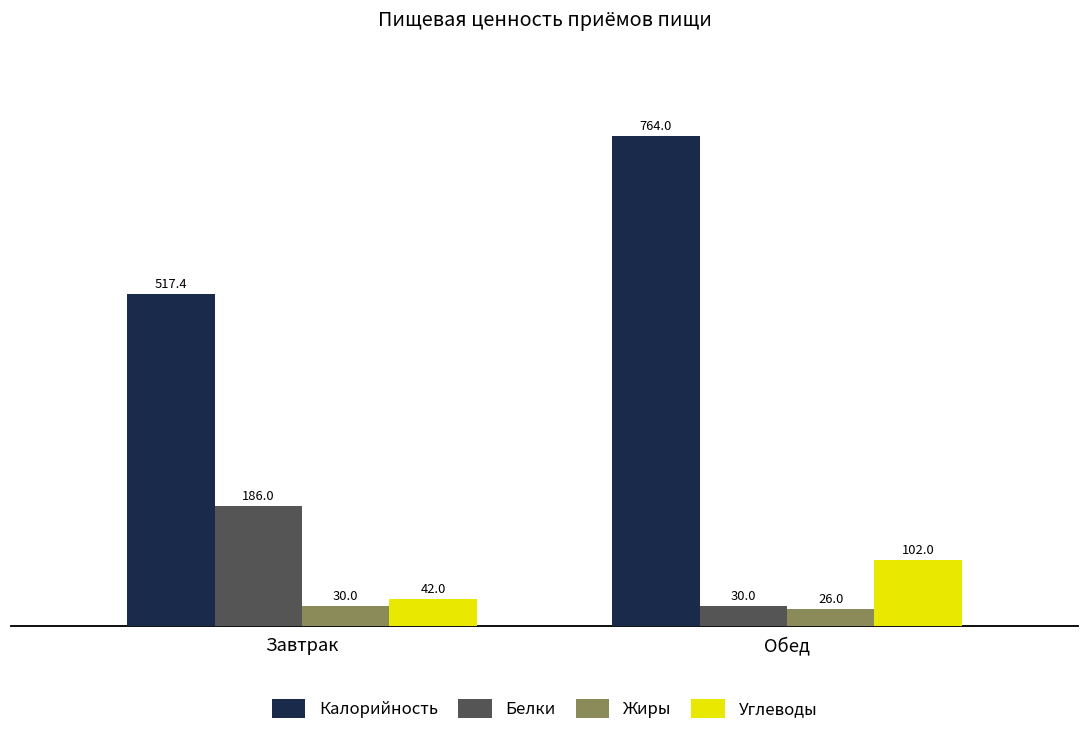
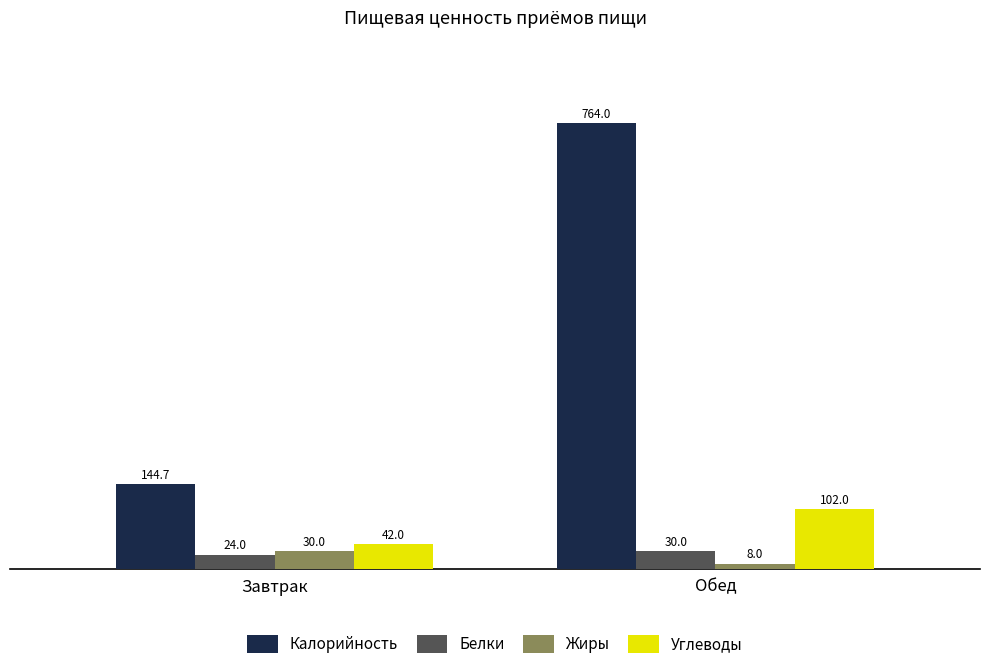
Калорийность, Завтрак: 517.4 -> 144.7
Белки, Завтрак: 186.0 -> 24.0
Жиры, Обед: 26.0 -> 8.0
